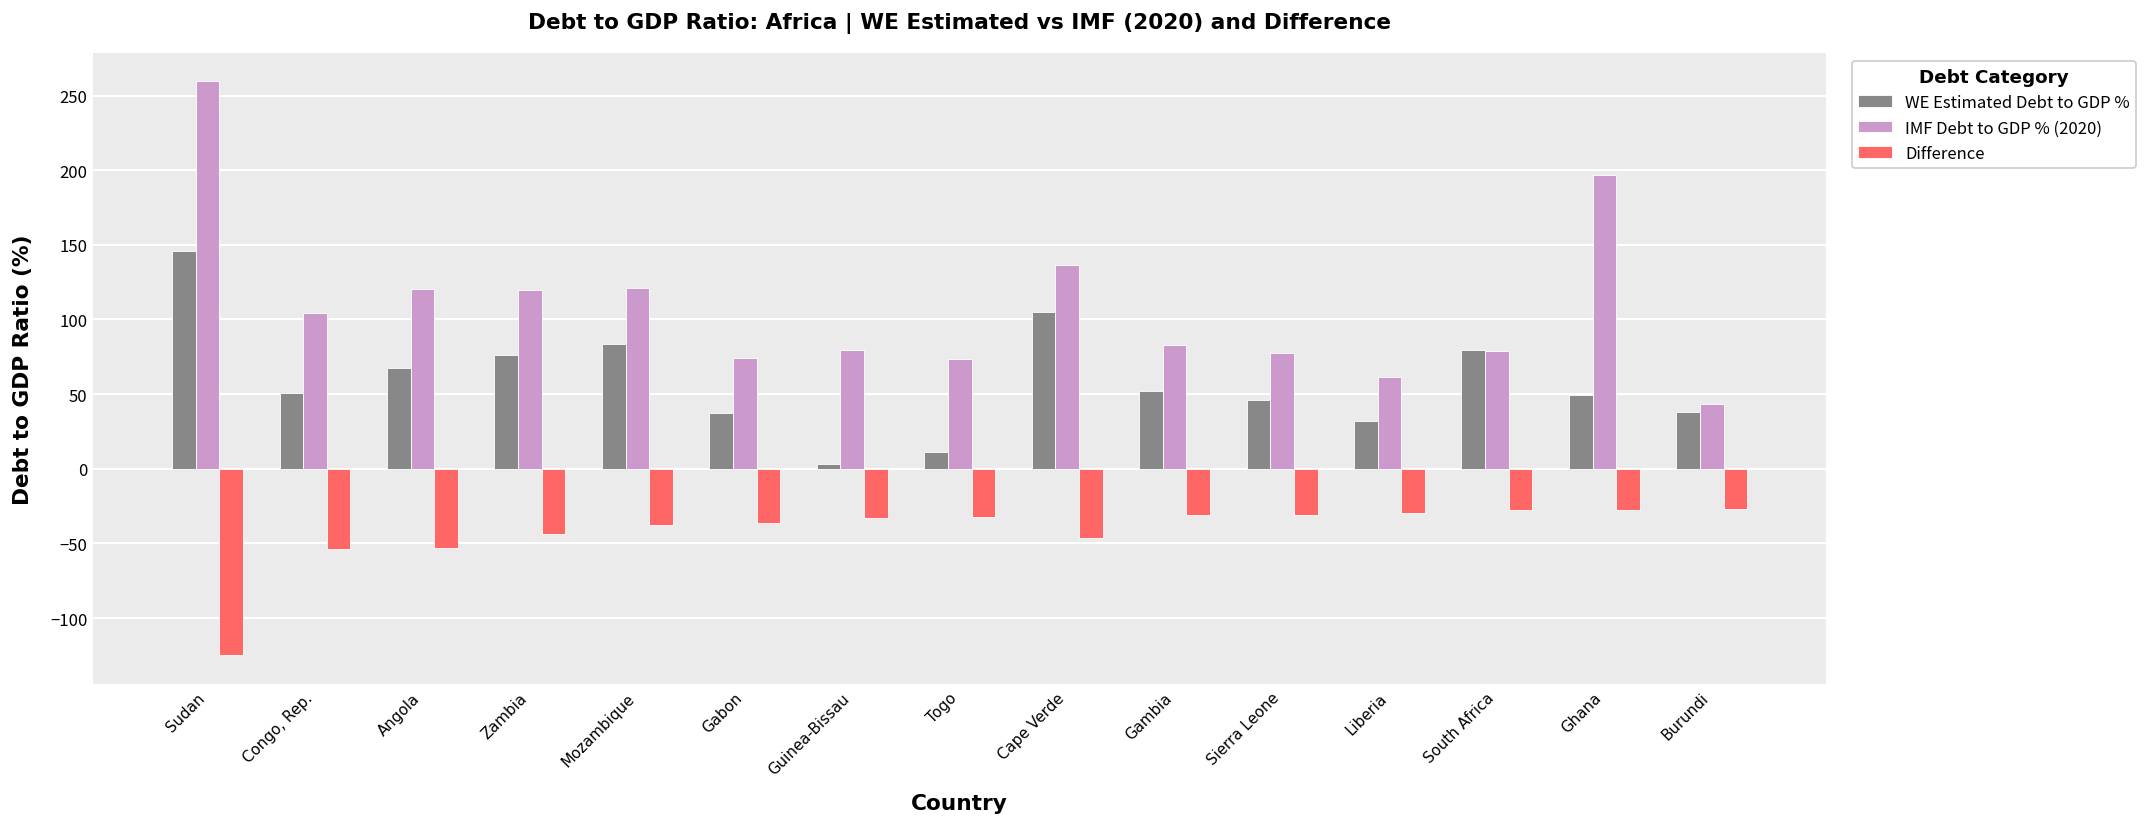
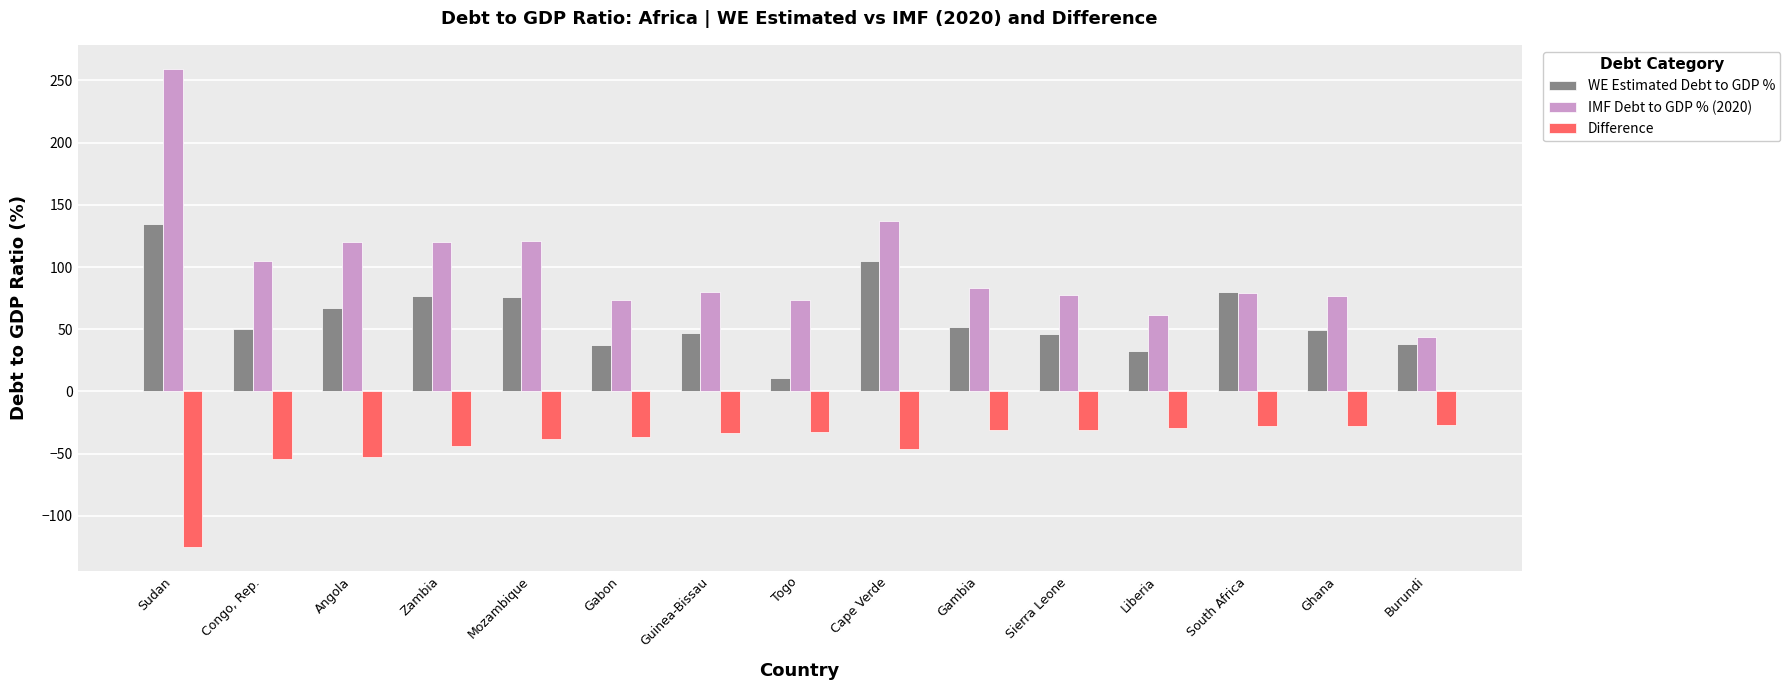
WE Estimated Debt to GDP %, Sudan: 146 -> 134
WE Estimated Debt to GDP %, Mozambique: 83 -> 76
WE Estimated Debt to GDP %, Guinea-Bissau: 3 -> 47
IMF Debt to GDP % (2020), Ghana: 197 -> 77
